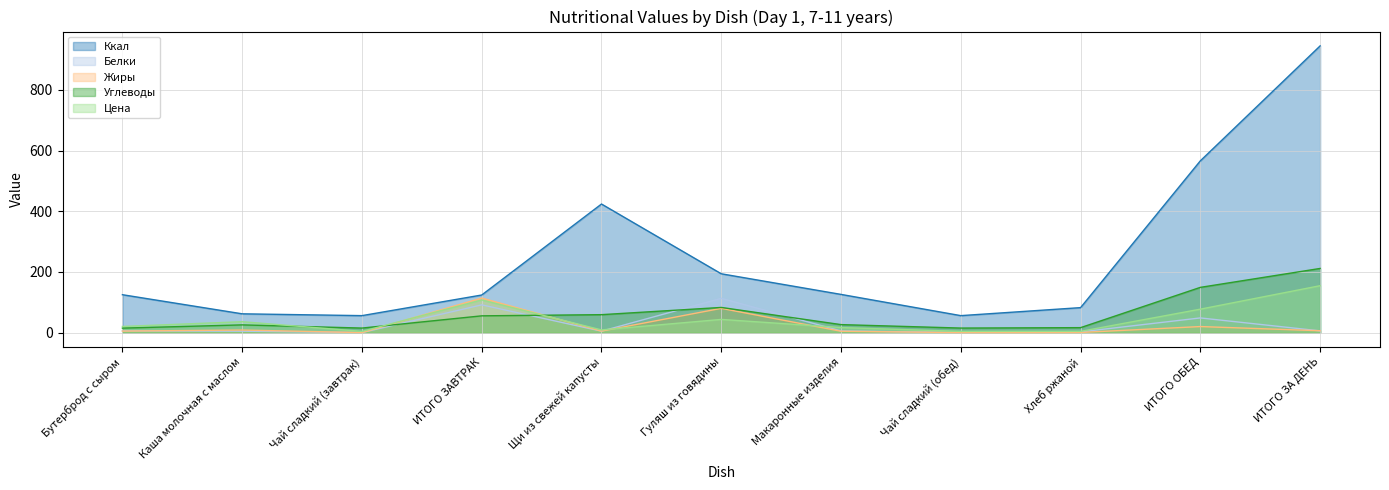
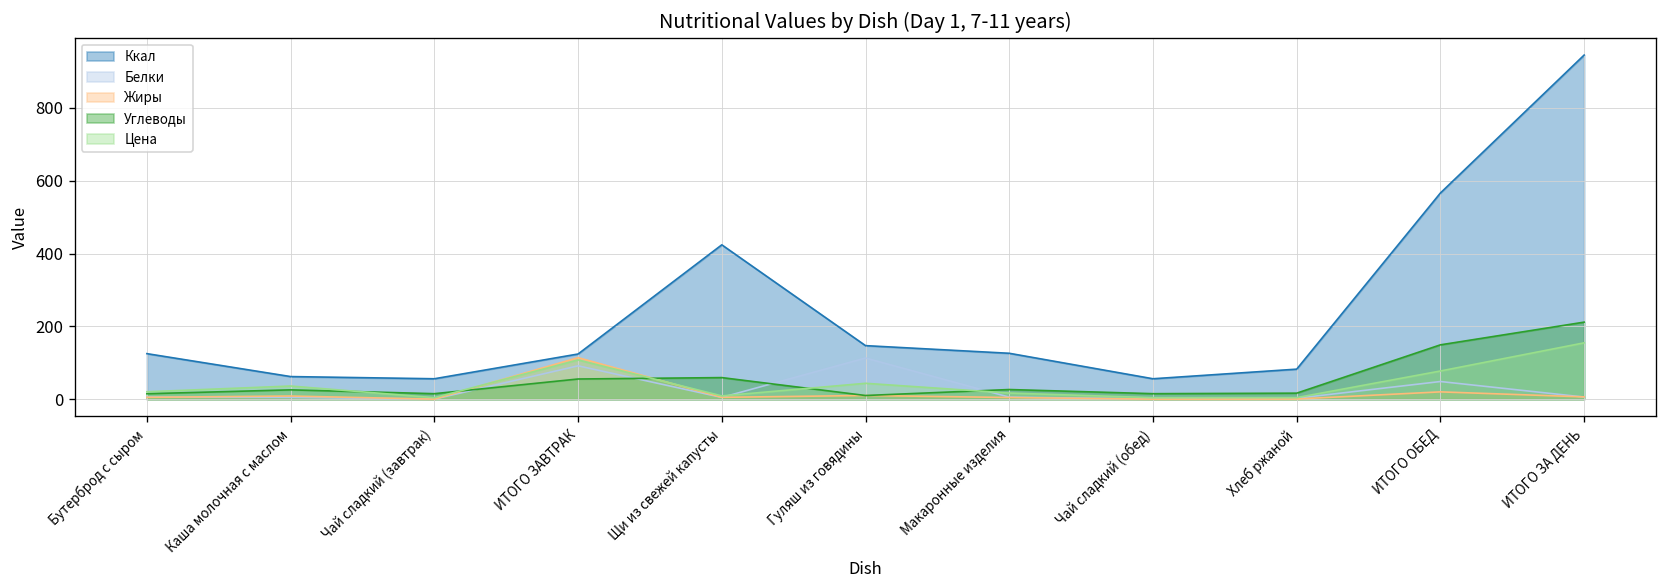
Ккал, Гуляш из говядины: 190 -> 150
Жиры, Гуляш из говядины: 80 -> 10
Углеводы, Гуляш из говядины: 80 -> 10
